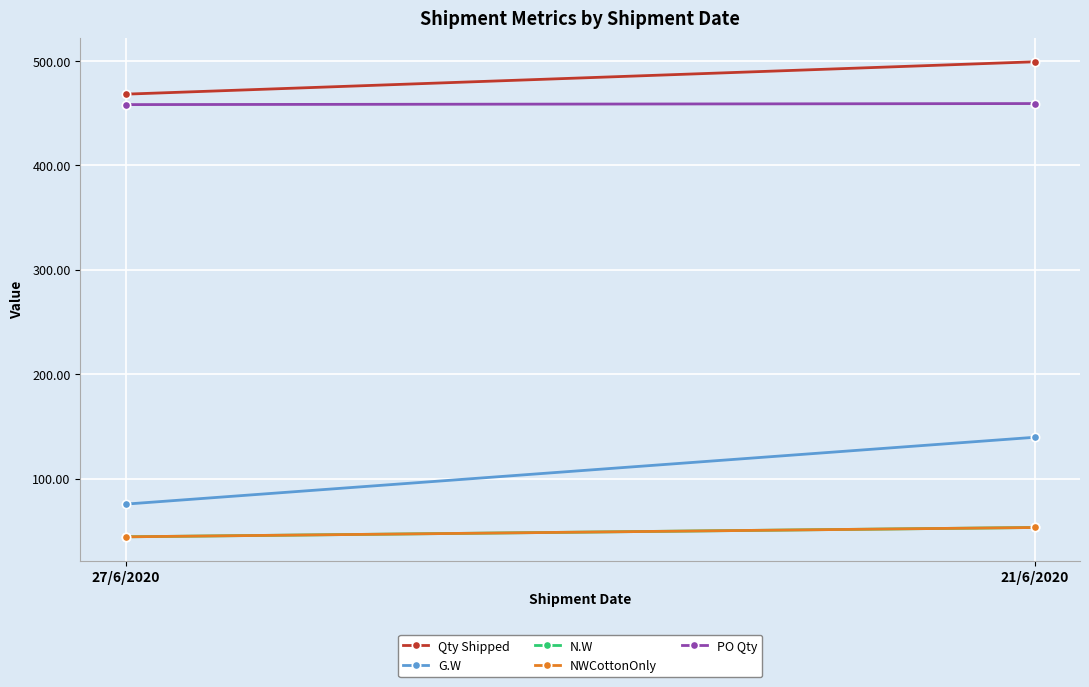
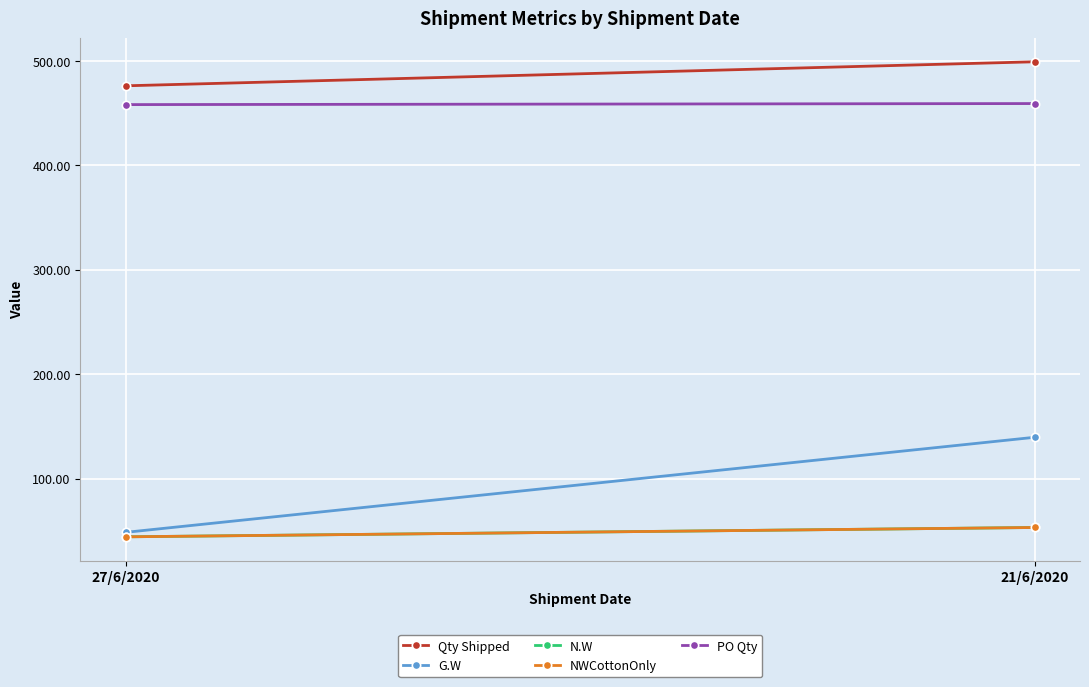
Qty Shipped, 27/6/2020: 468 -> 476
G.W, 27/6/2020: 76 -> 48
